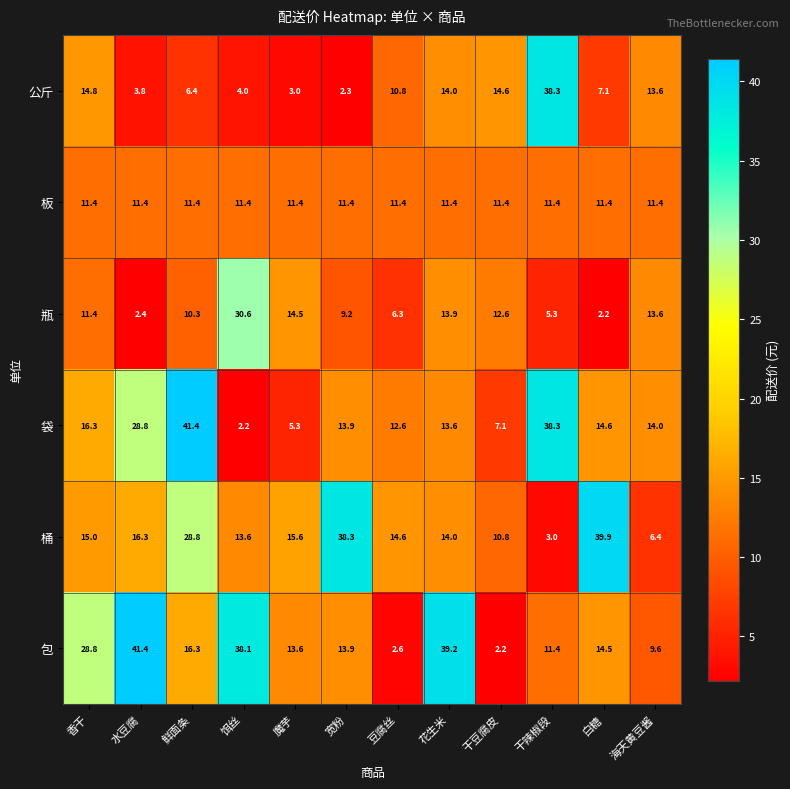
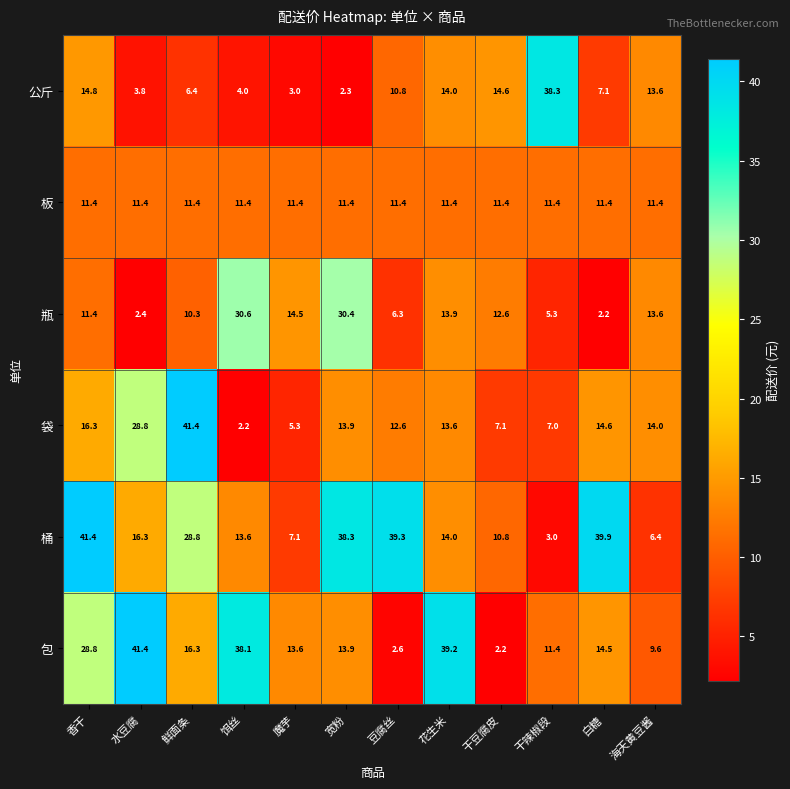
瓶, 宽粉: 9.2 -> 30.4
袋, 干辣椒段: 38.3 -> 7.0
桶, 香干: 15.0 -> 41.4
桶, 魔芋: 15.6 -> 7.1
桶, 豆腐丝: 14.6 -> 39.3
